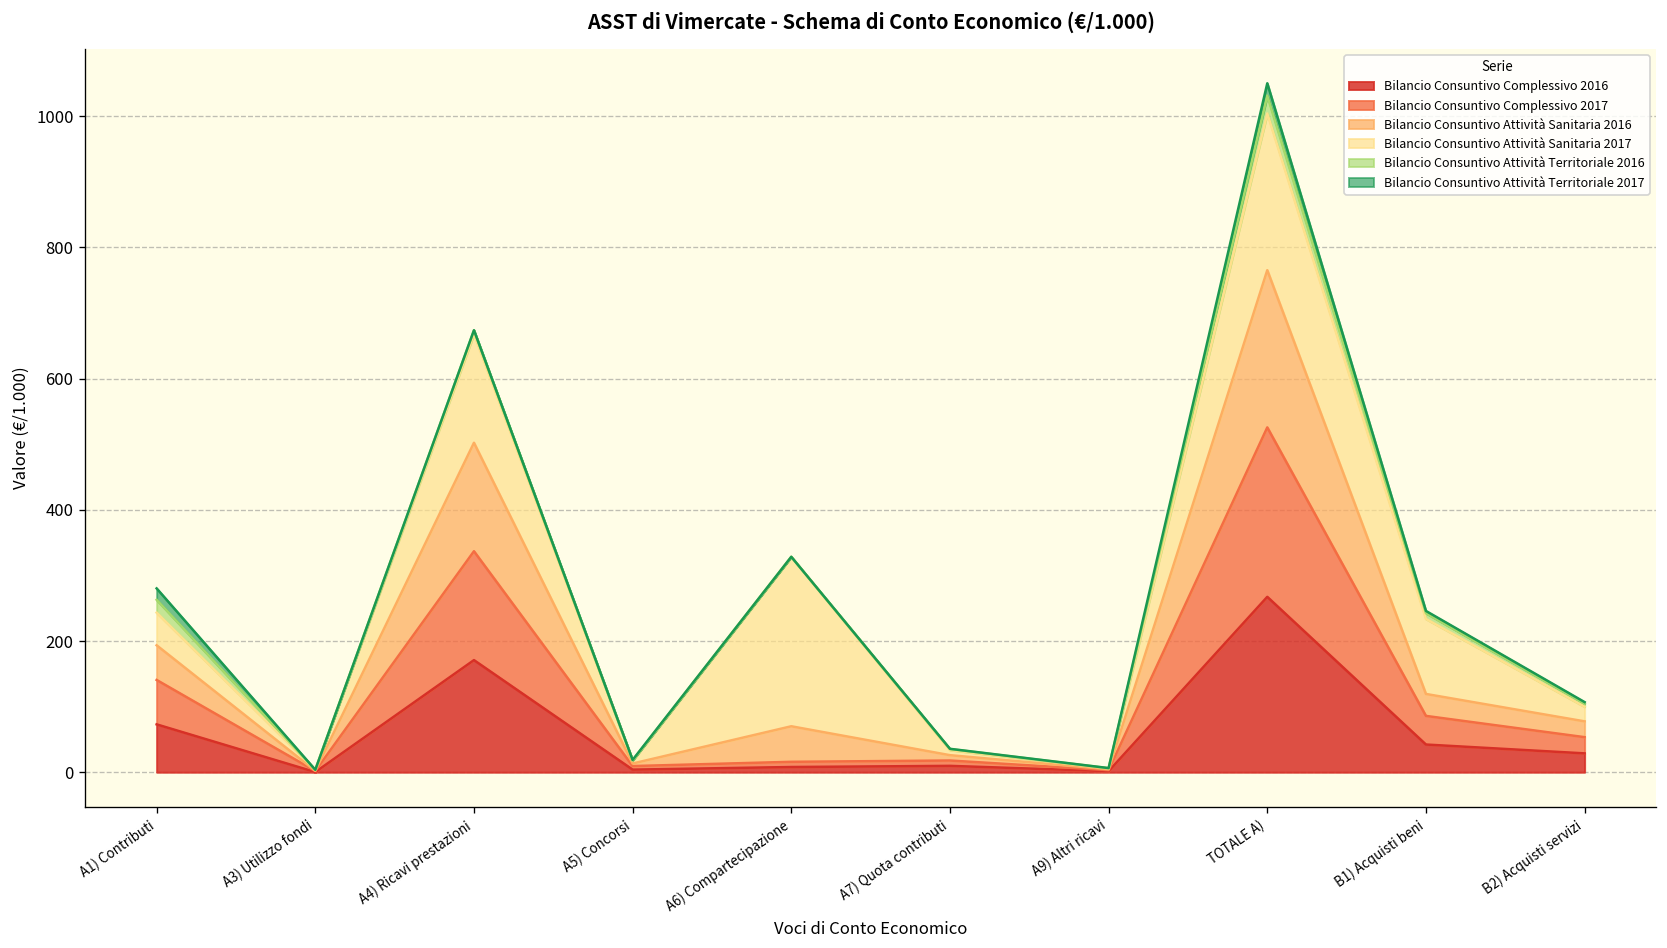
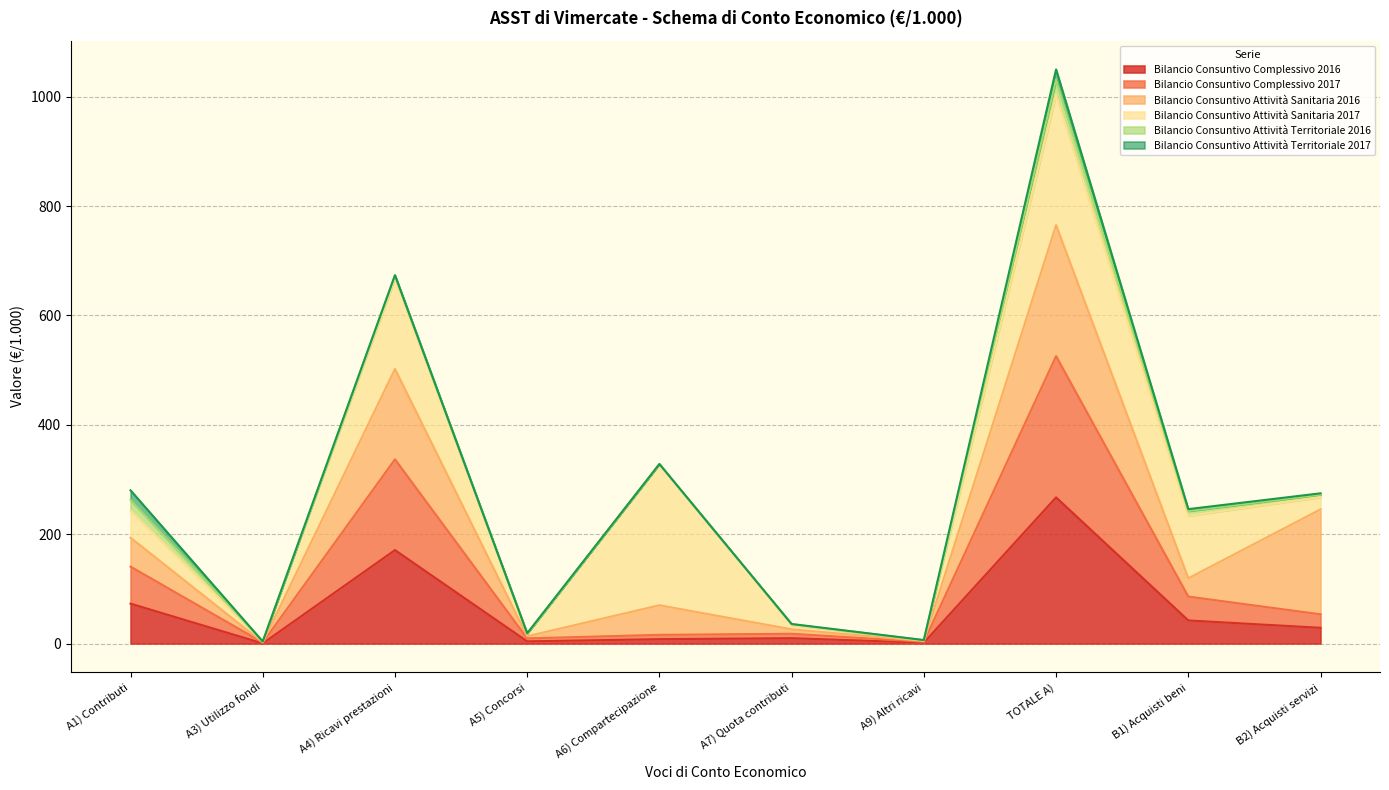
Bilancio Consuntivo Attività Sanitaria 2016, B2) Acquisti servizi: 20 -> 190
